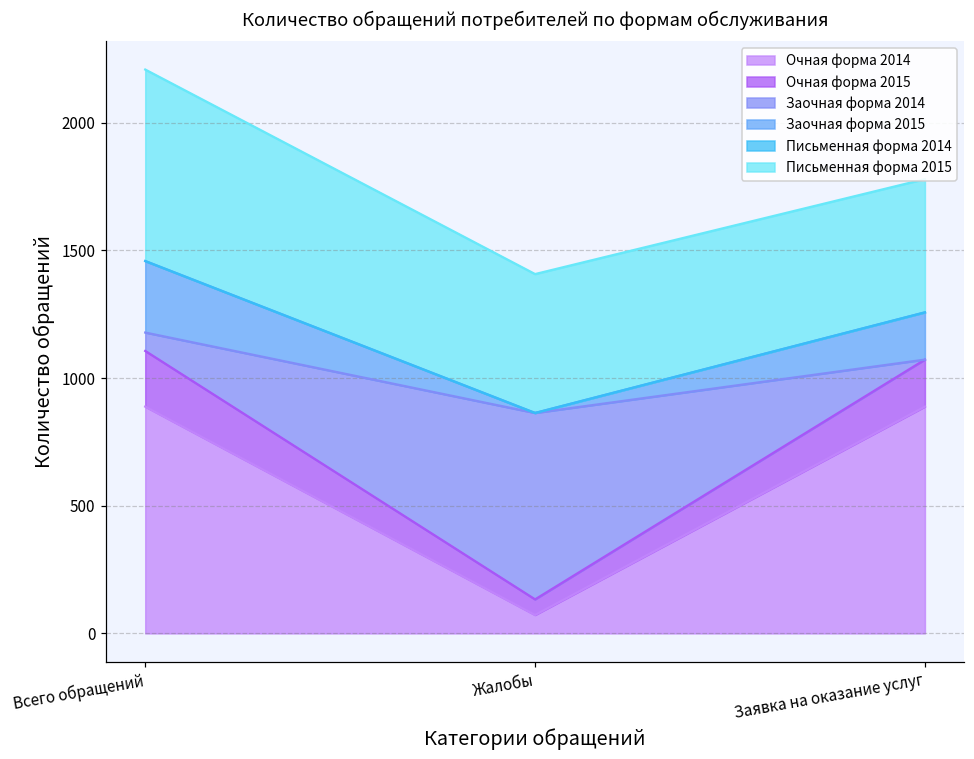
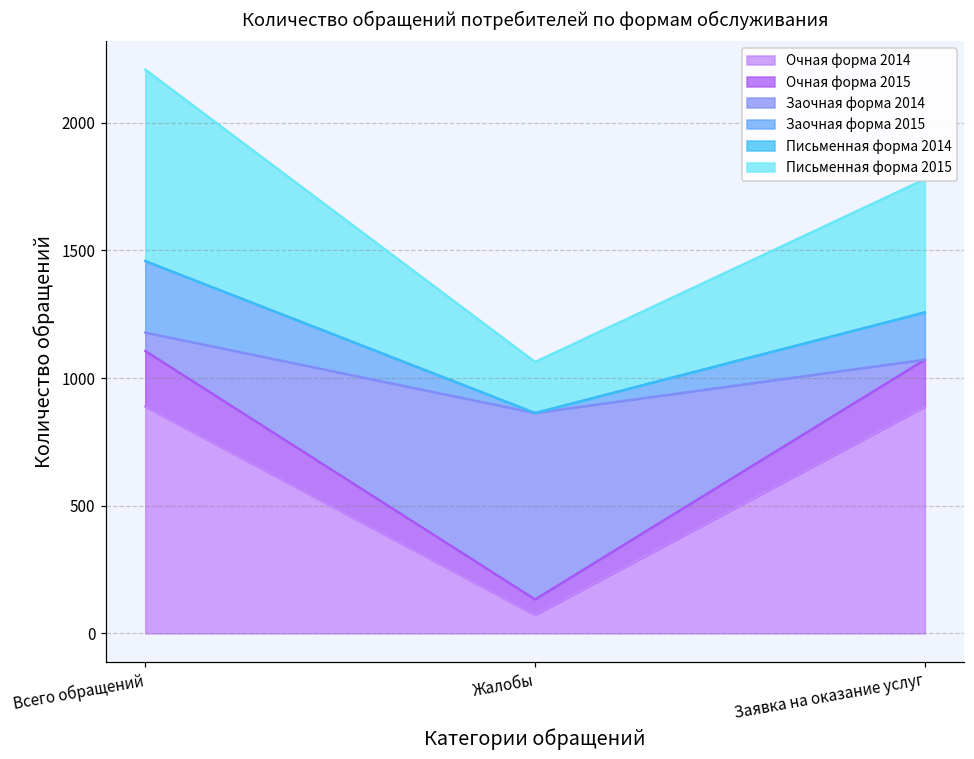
Письменная форма 2015, Жалобы: 540 -> 200
